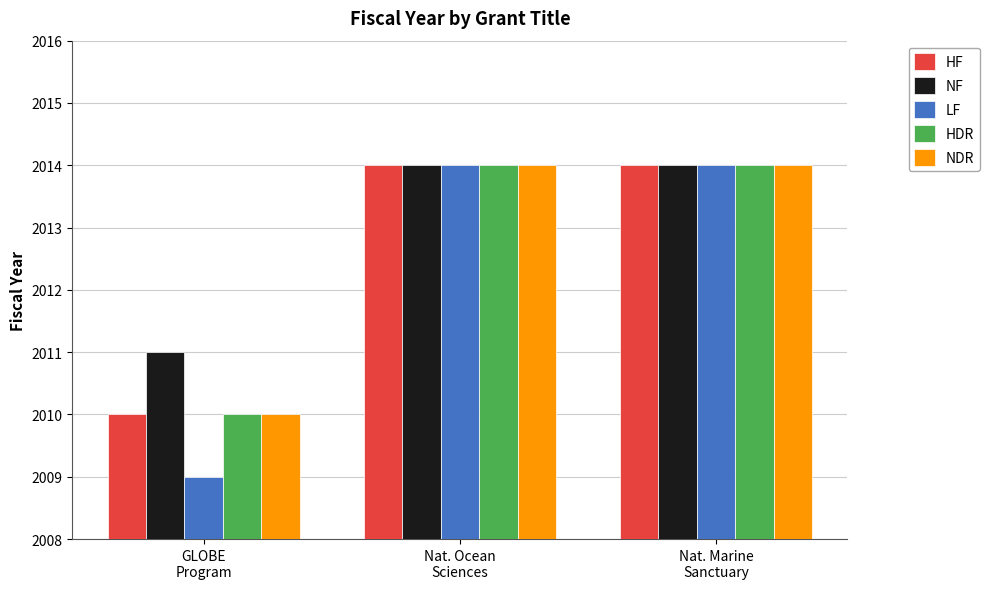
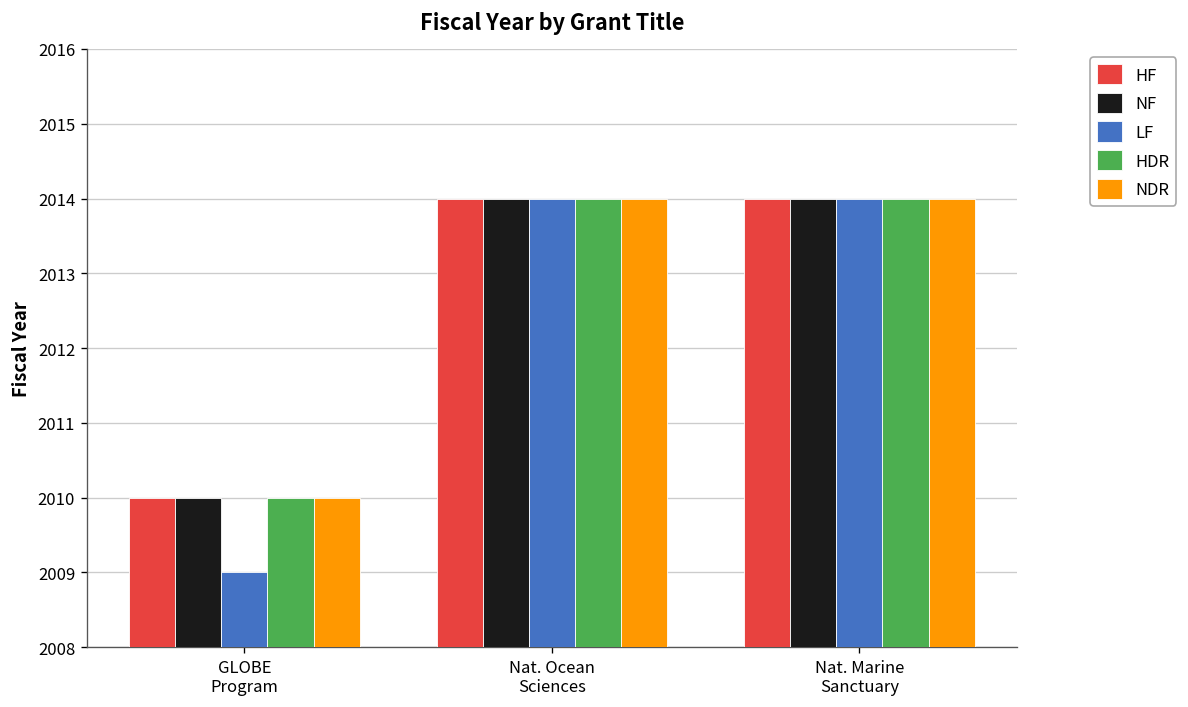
NF, GLOBE Program: 2011 -> 2010
